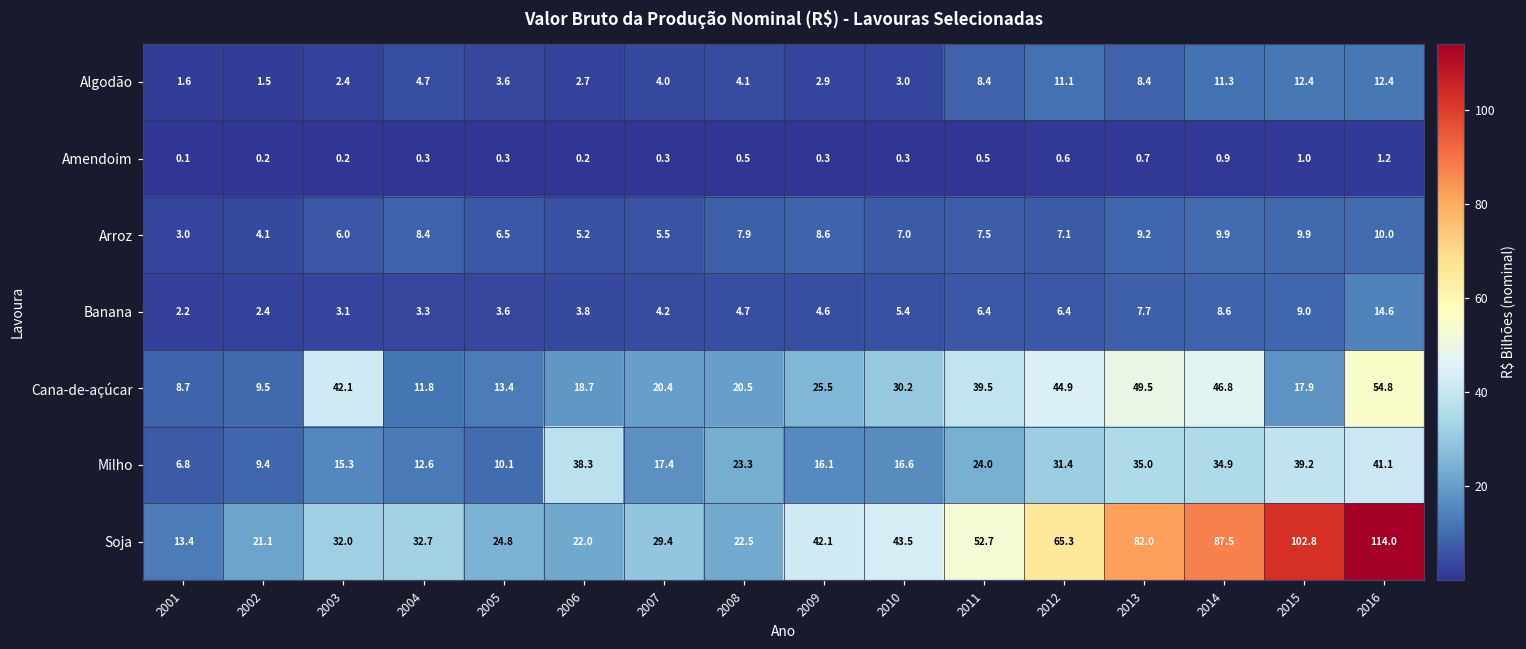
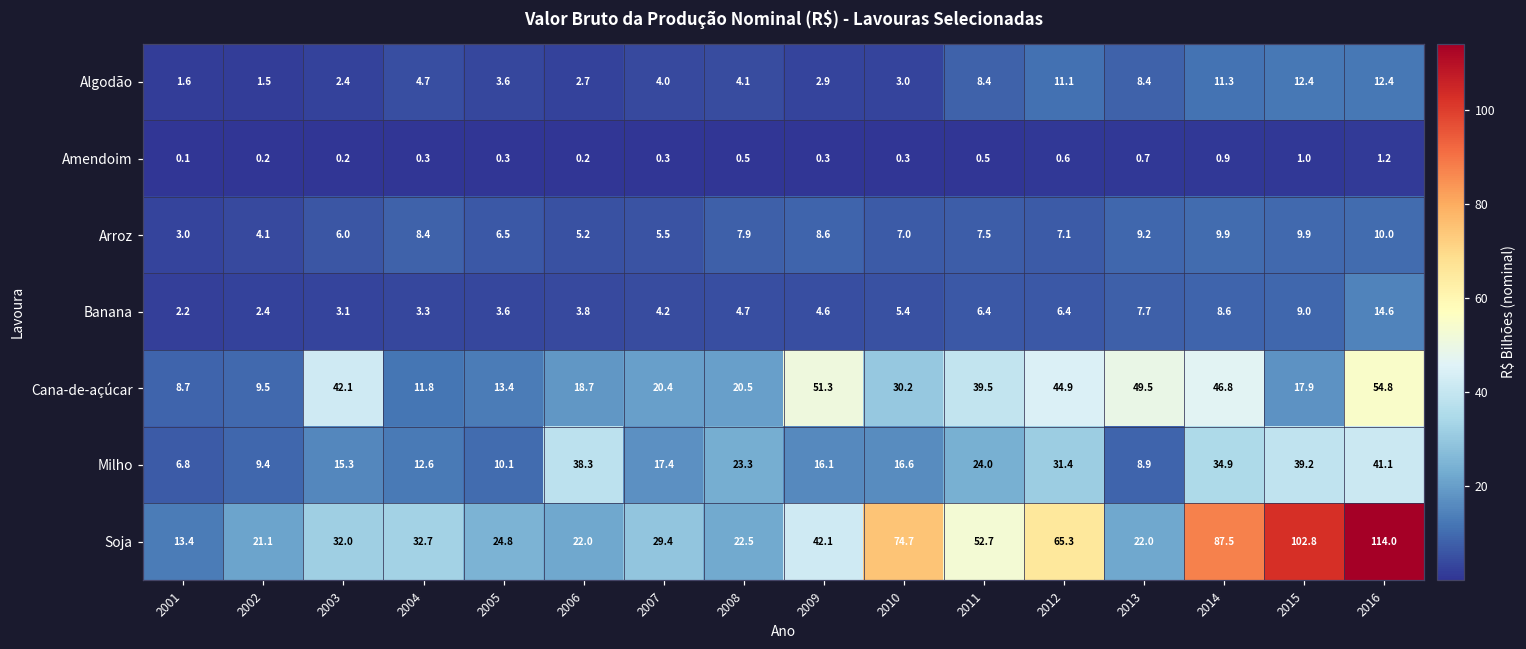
Cana-de-açúcar, 2009: 25.5 -> 51.3
Milho, 2013: 35.0 -> 8.9
Soja, 2010: 43.5 -> 74.7
Soja, 2013: 82.0 -> 22.0
